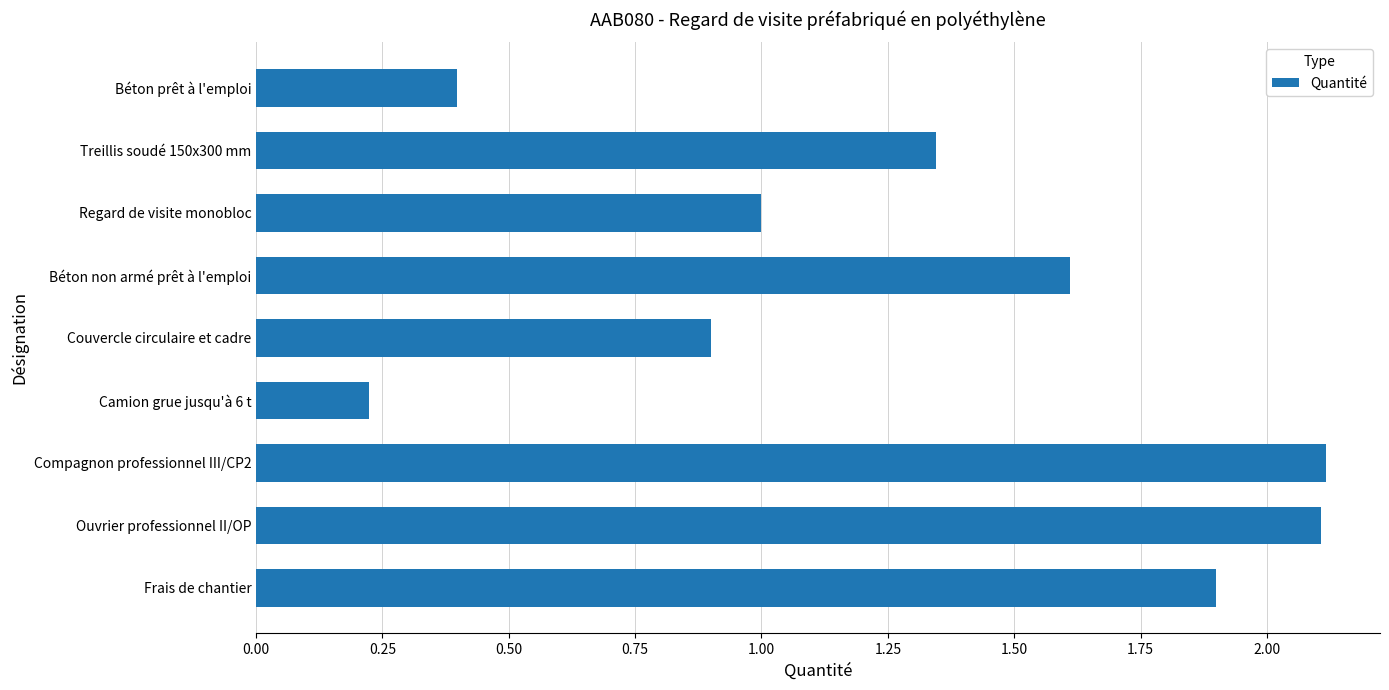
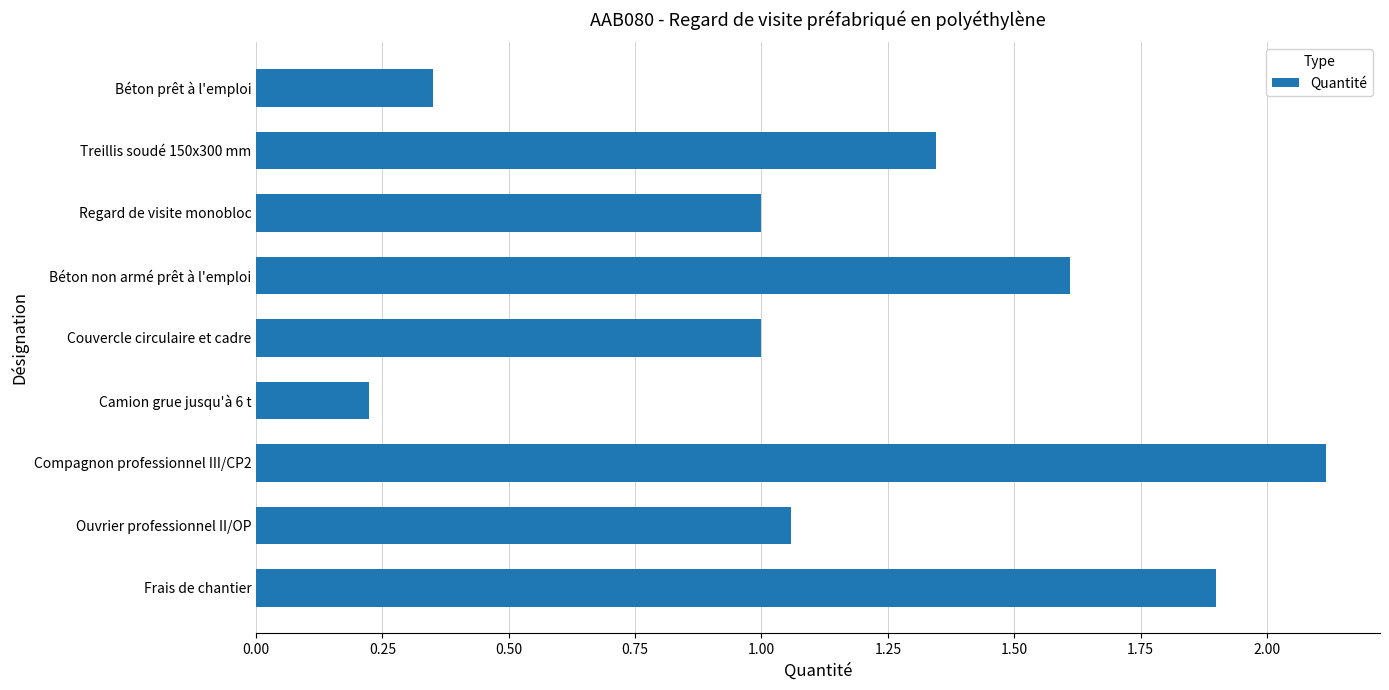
Béton prêt à l'emploi: 0.40 -> 0.35
Couvercle circulaire et cadre: 0.9 -> 1.0
Ouvrier professionnel II/OP: 2.11 -> 1.06
